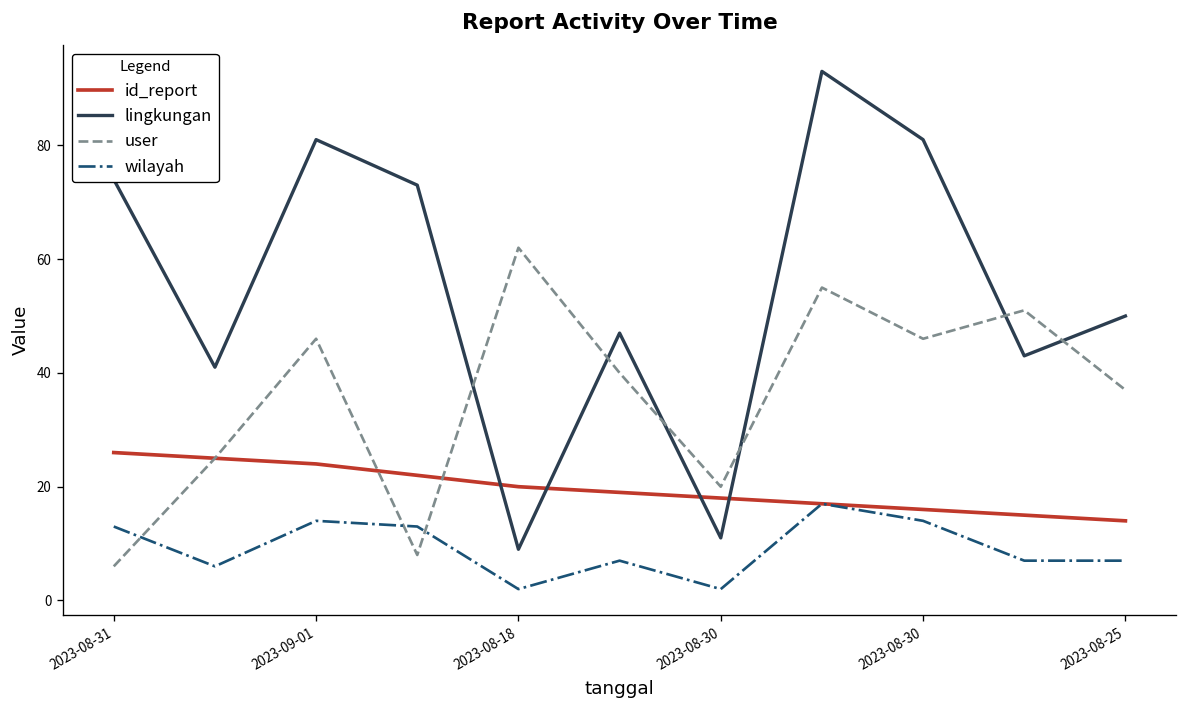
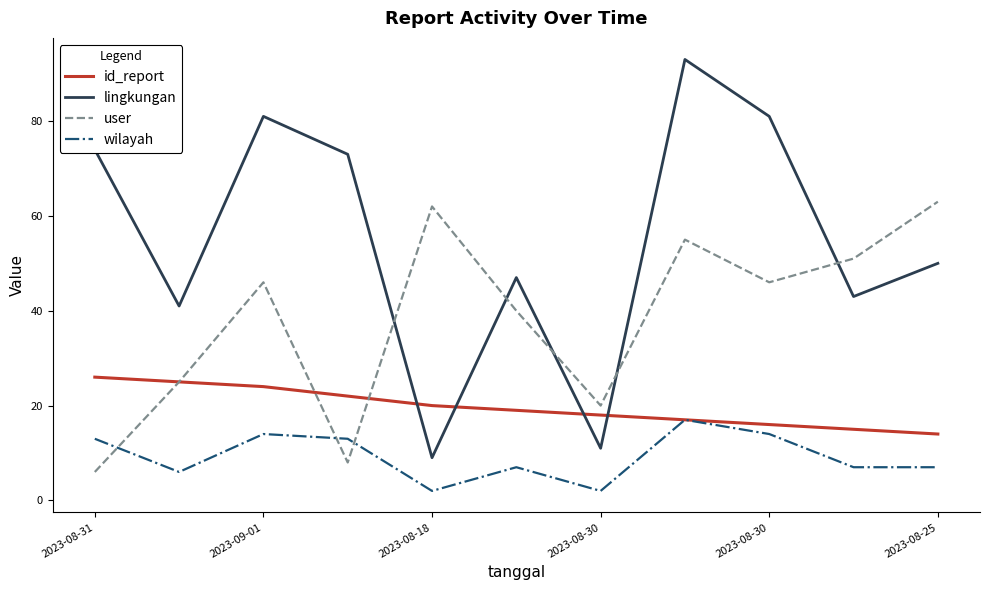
user, 2023-08-25: 37 -> 63
